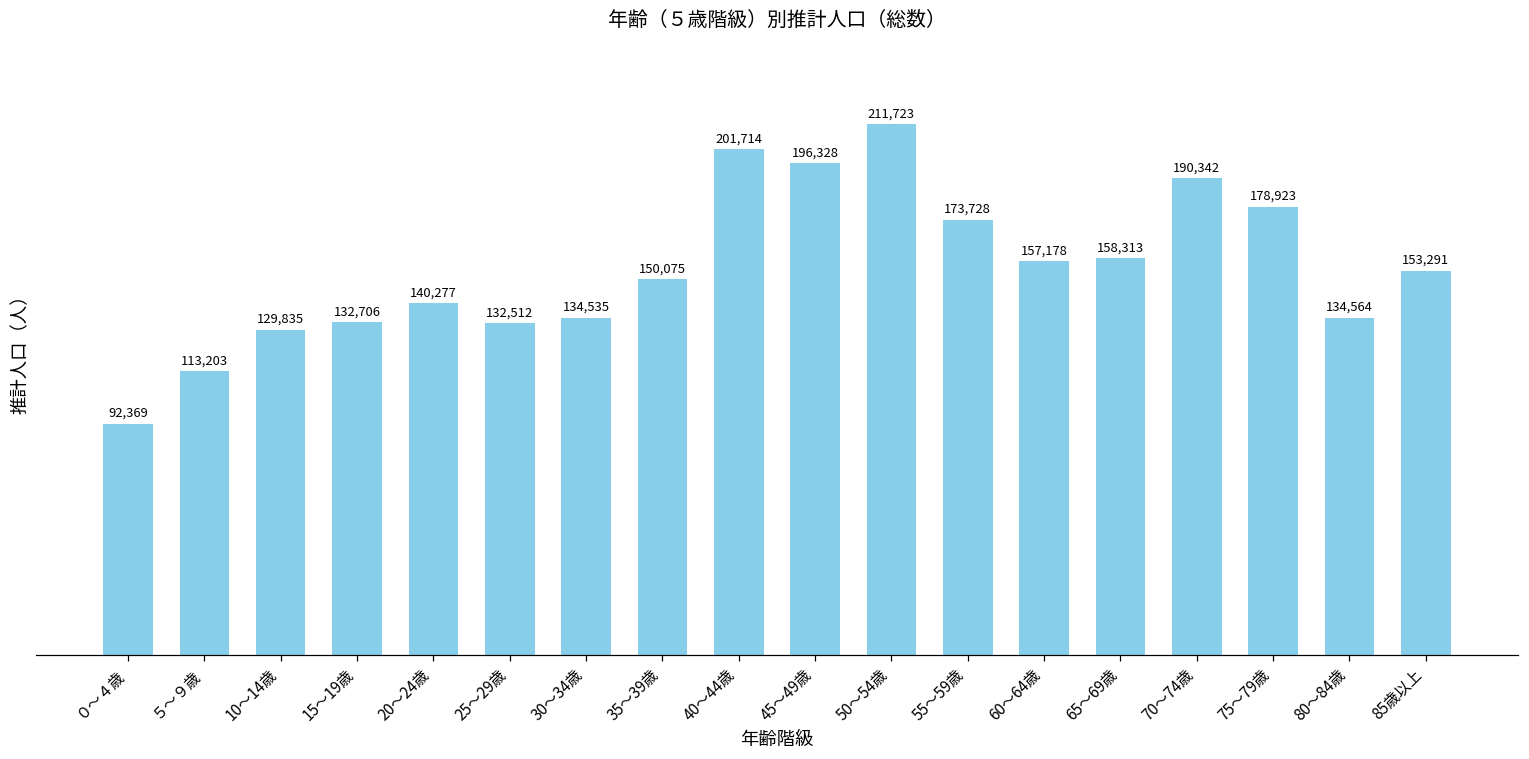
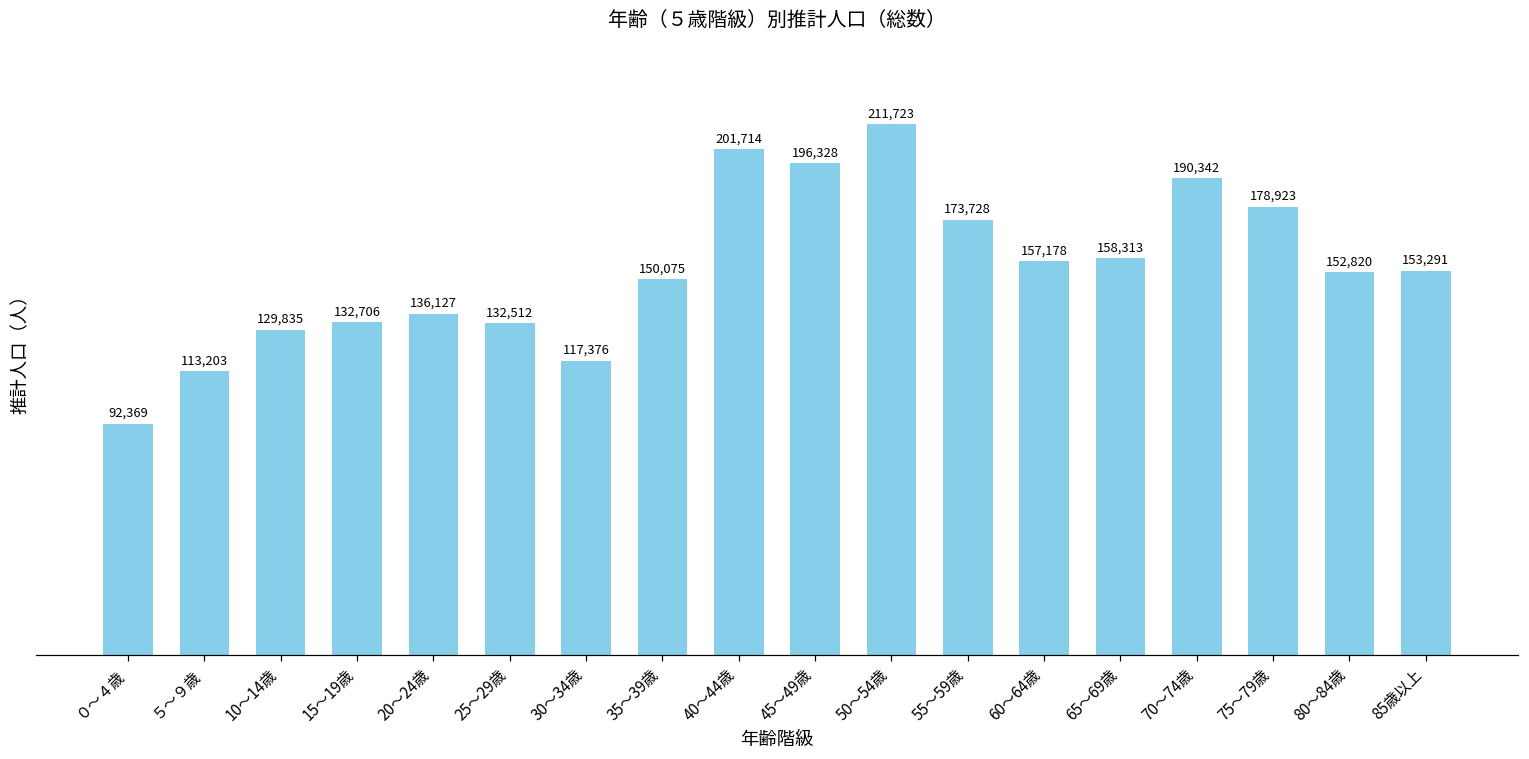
20～24歳: 140,277 -> 136,127
30～34歳: 134,535 -> 117,376
80～84歳: 134,564 -> 152,820
